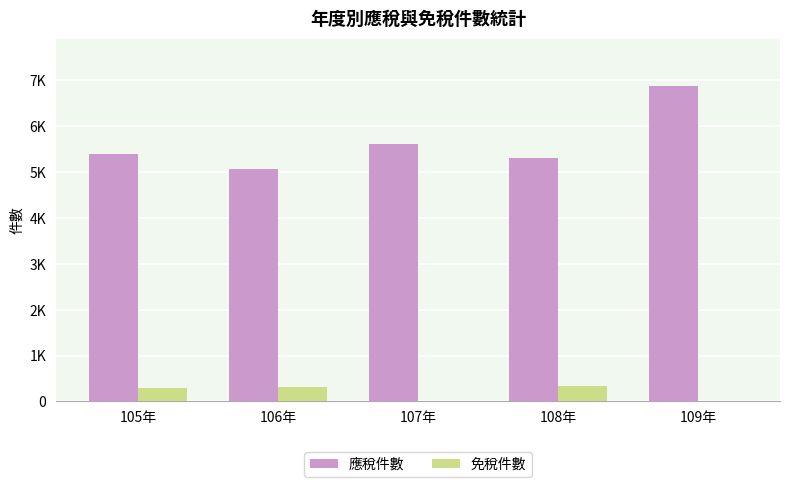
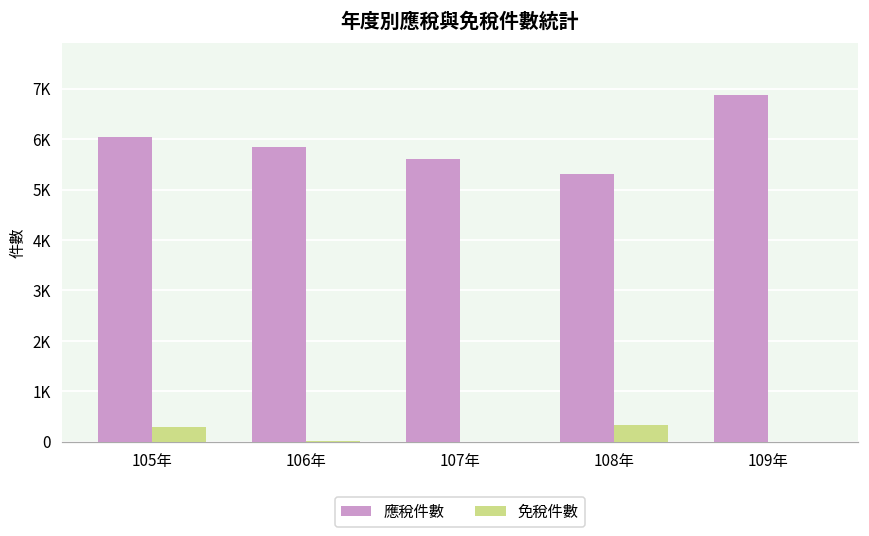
應稅件數, 105年: 5400 -> 6000
應稅件數, 106年: 5100 -> 5800
免稅件數, 106年: 300 -> 0
